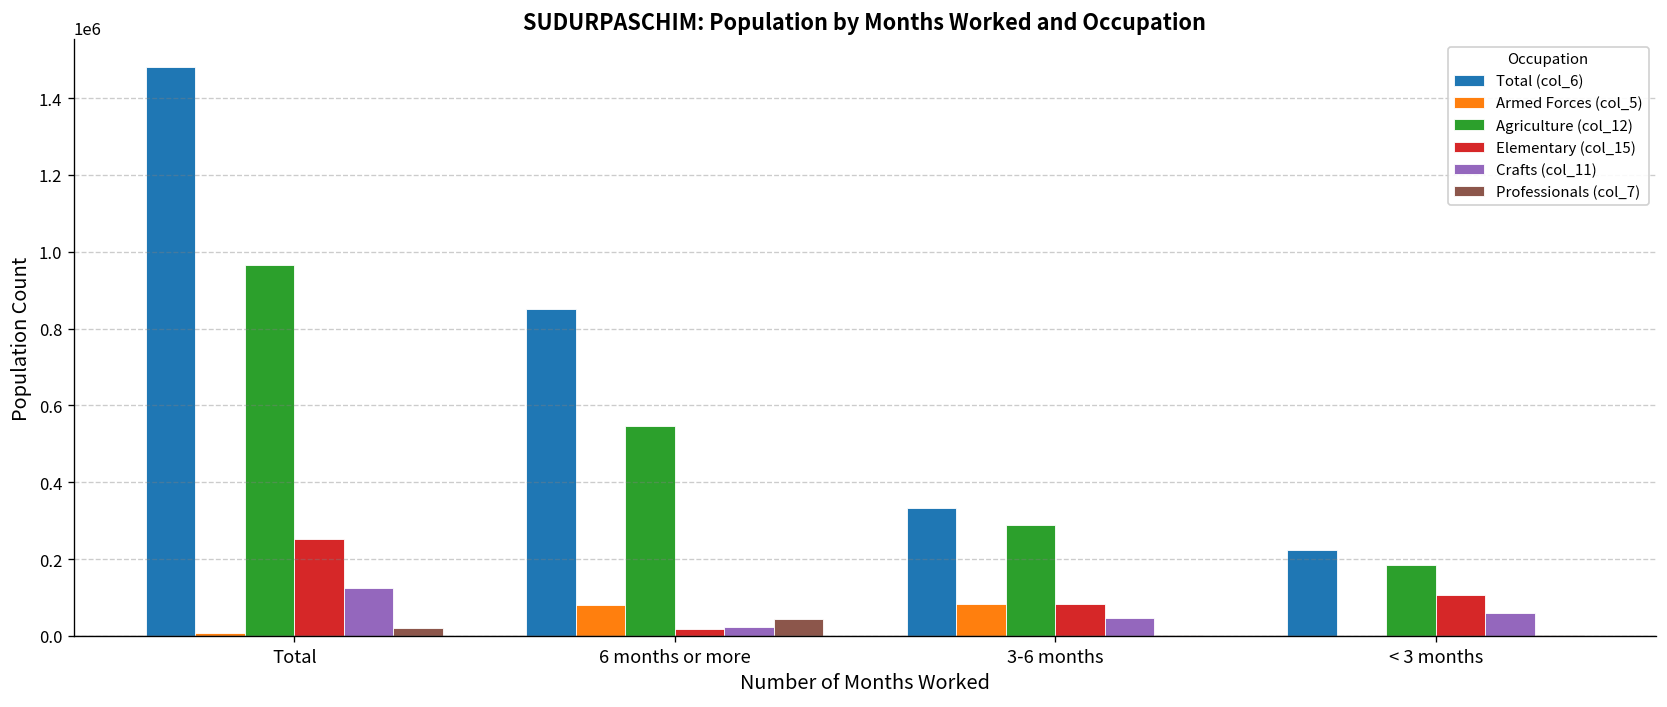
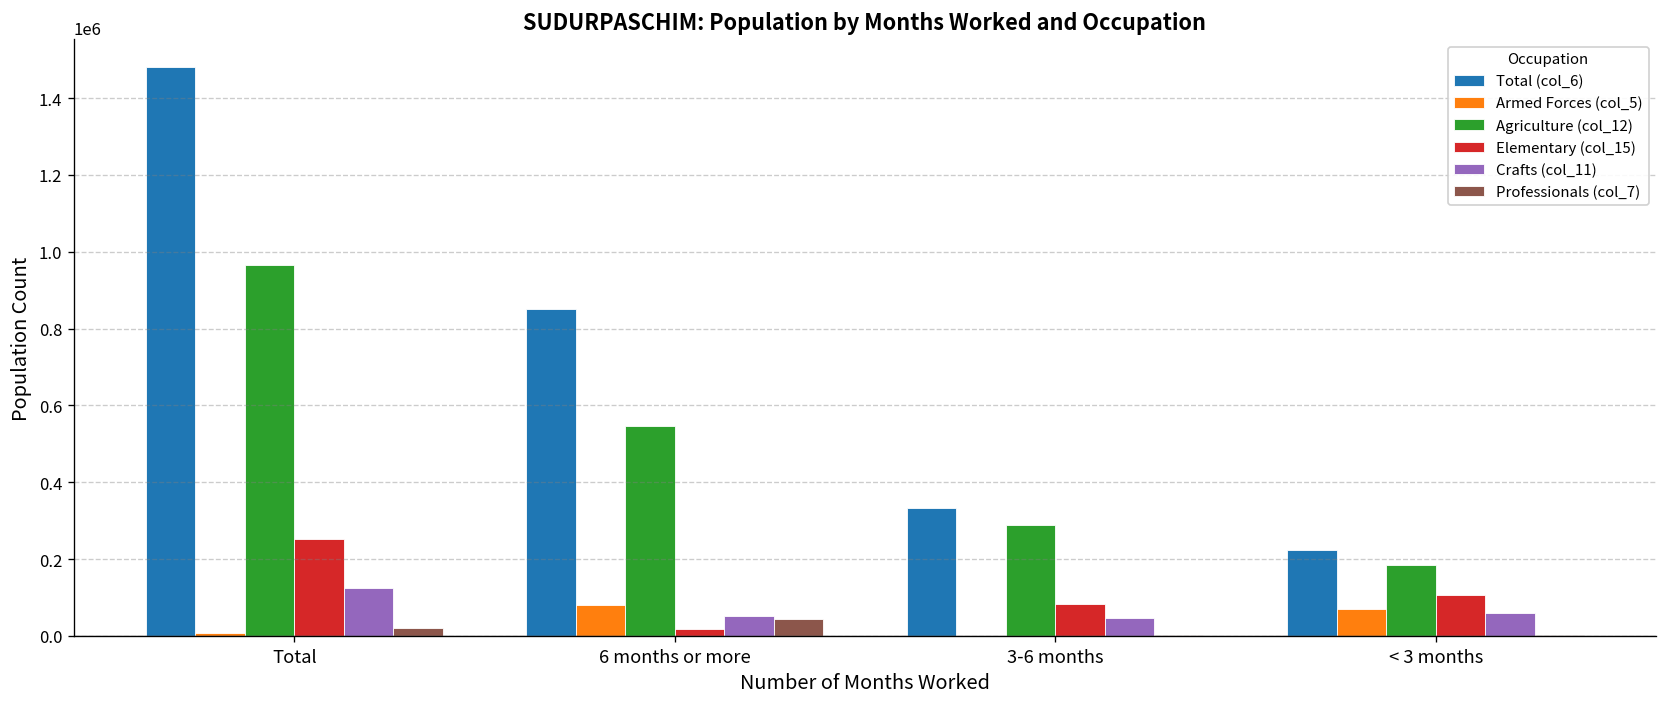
Crafts (col_11), 6 months or more: 20000 -> 50000
Armed Forces (col_5), 3-6 months: 80000 -> 0
Armed Forces (col_5), < 3 months: 0 -> 70000
